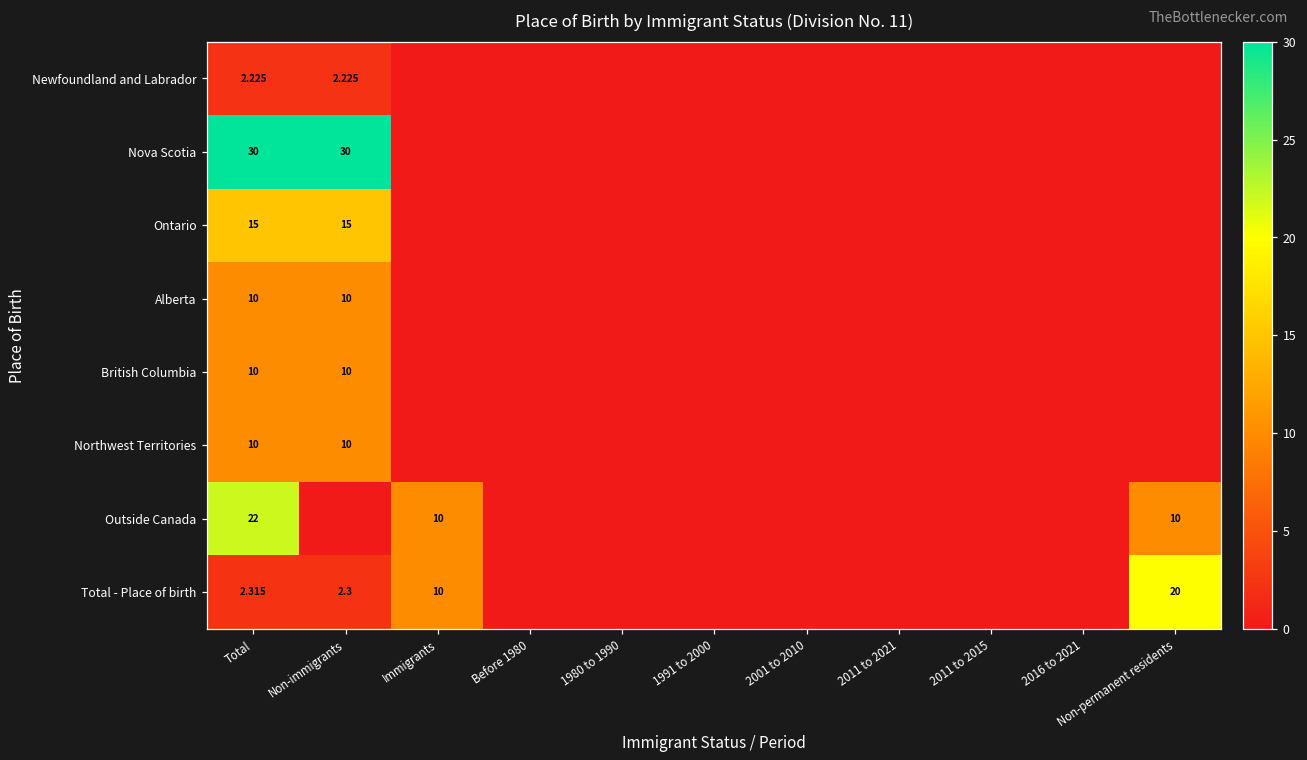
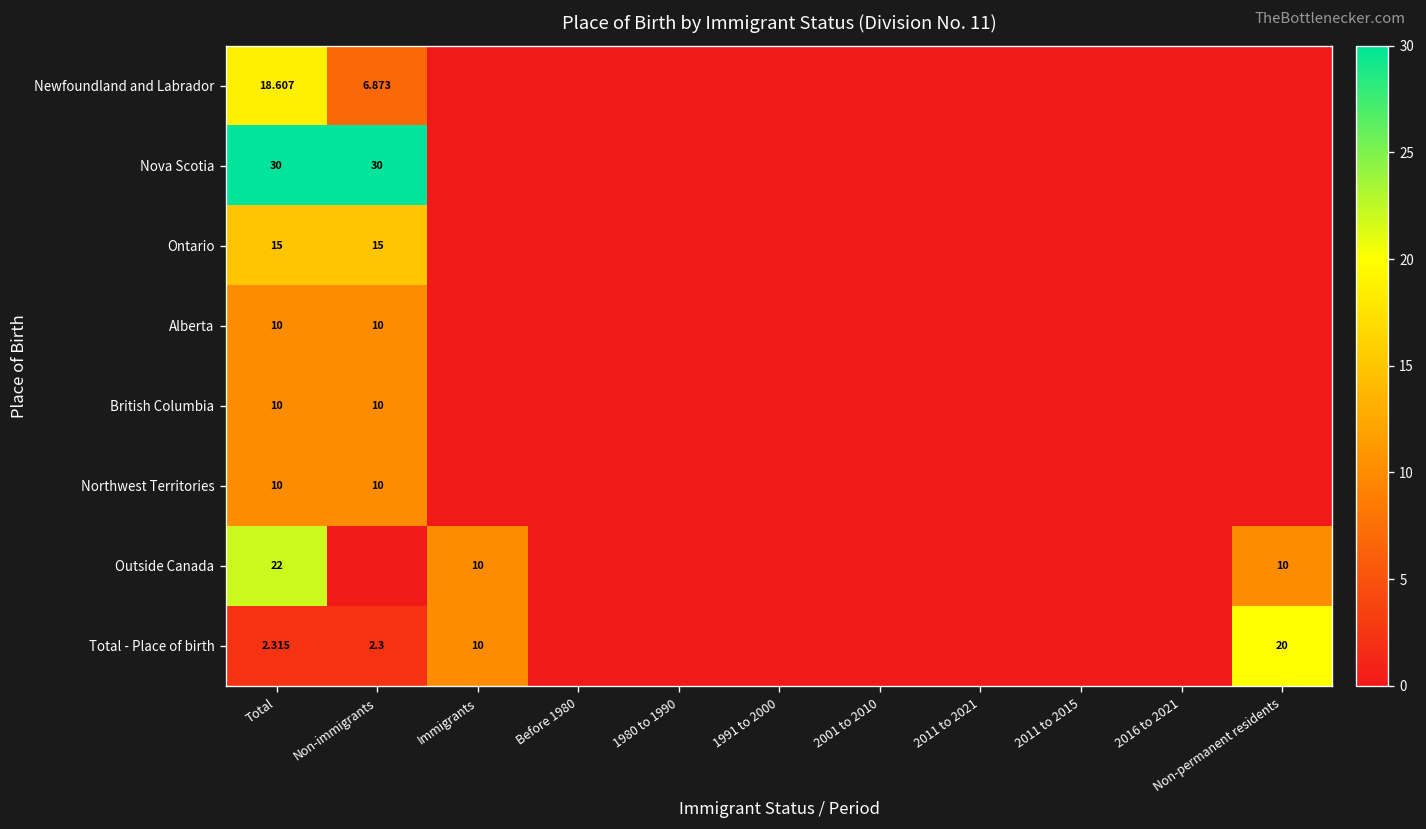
Newfoundland and Labrador, Total: 2.225 -> 18.607
Newfoundland and Labrador, Non-immigrants: 2.225 -> 6.873
